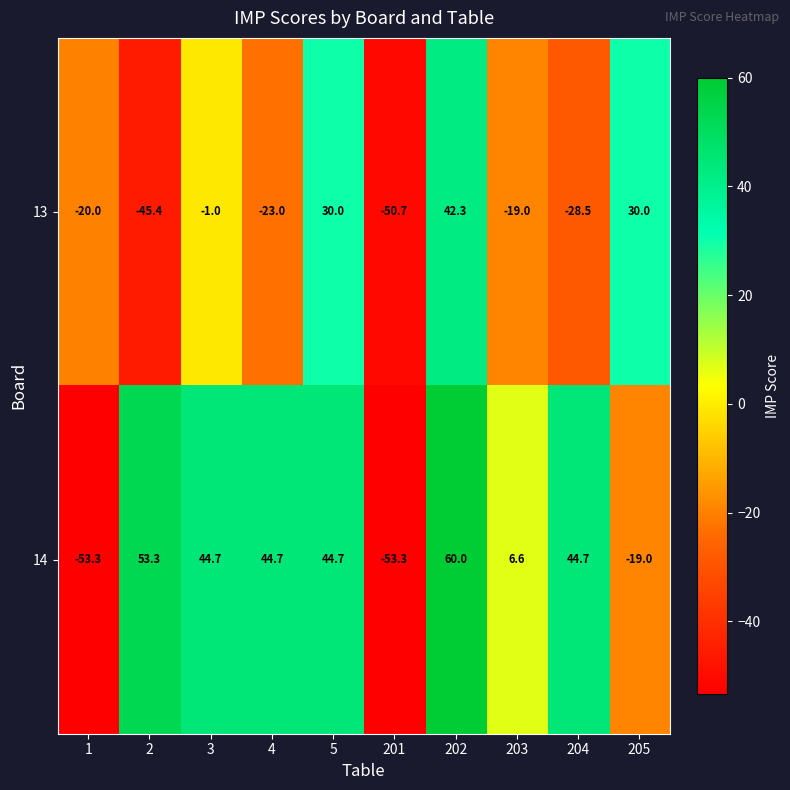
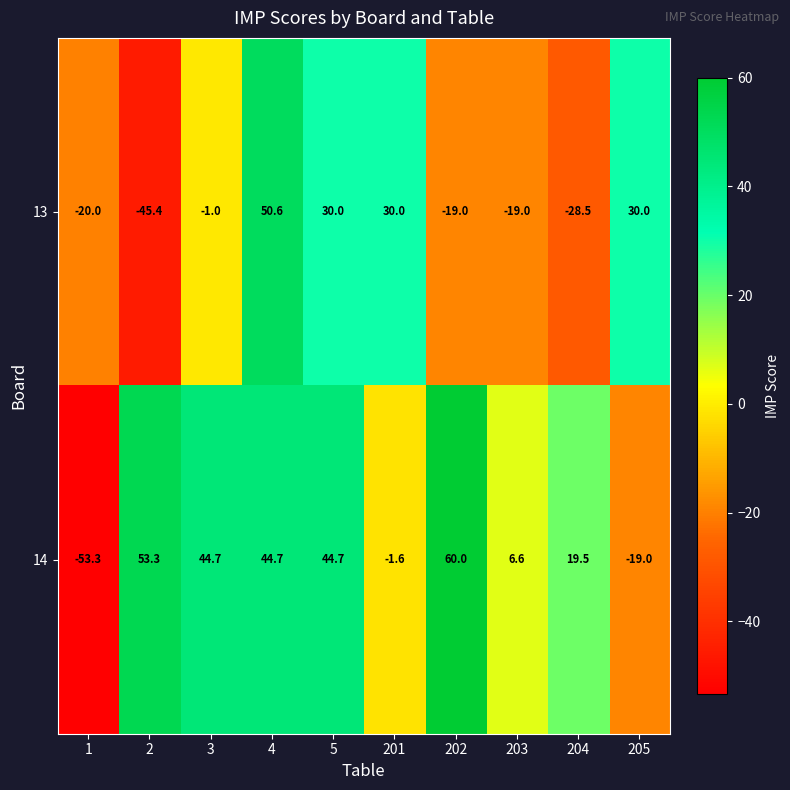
13, 4: -23.0 -> 50.6
13, 201: -50.7 -> 30.0
13, 202: 42.3 -> -19.0
14, 201: -53.3 -> -1.6
14, 204: 44.7 -> 19.5
